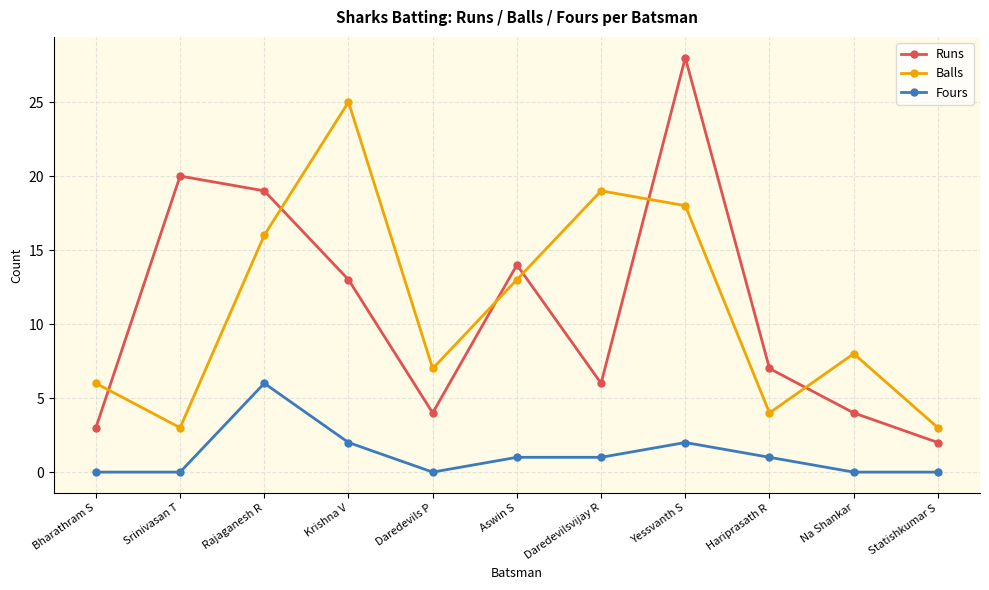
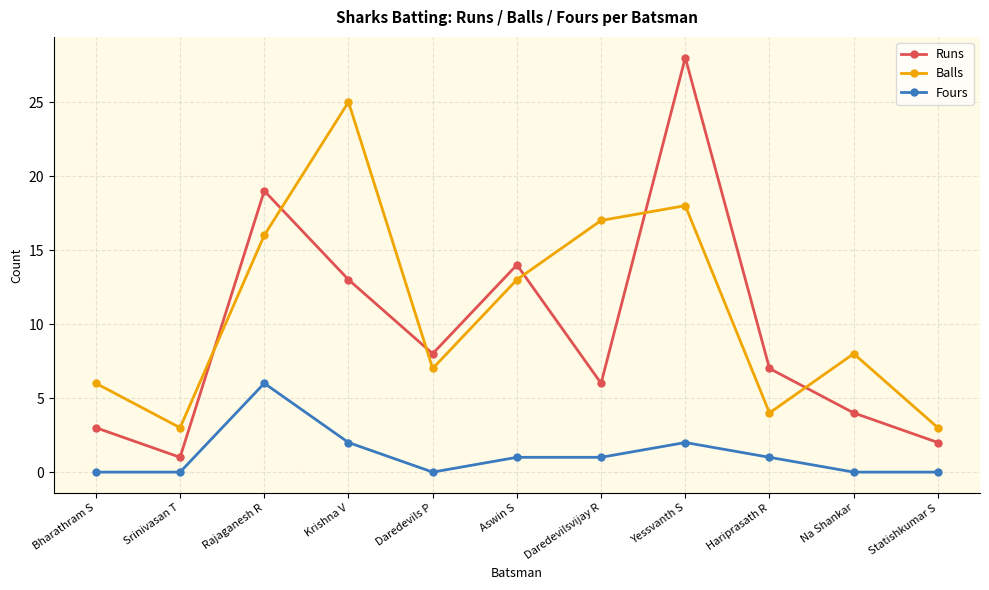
Runs, Srinivasan T: 20 -> 1
Runs, Daredevils P: 4 -> 8
Balls, Daredevilsvijay R: 19 -> 17
